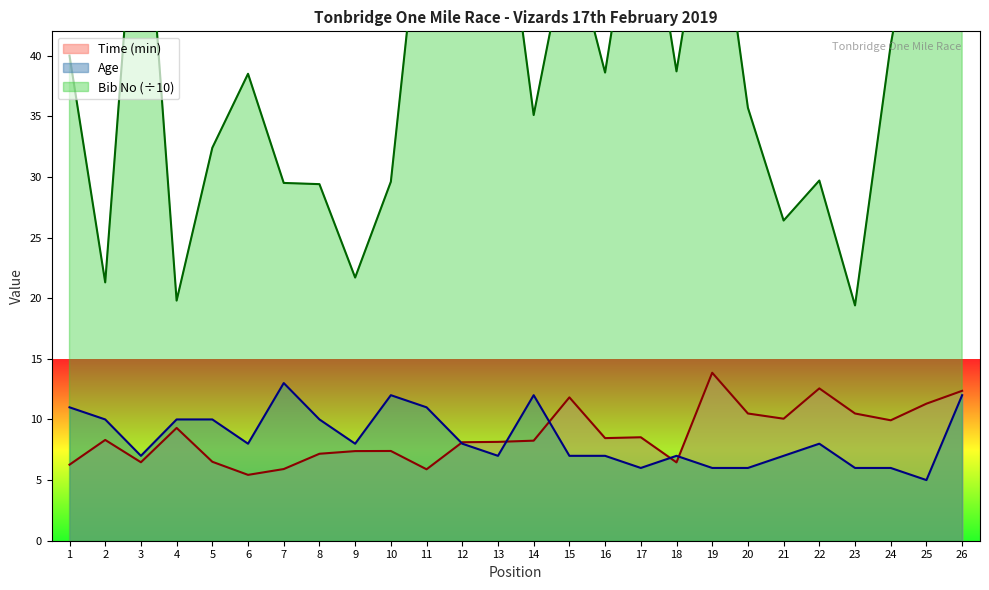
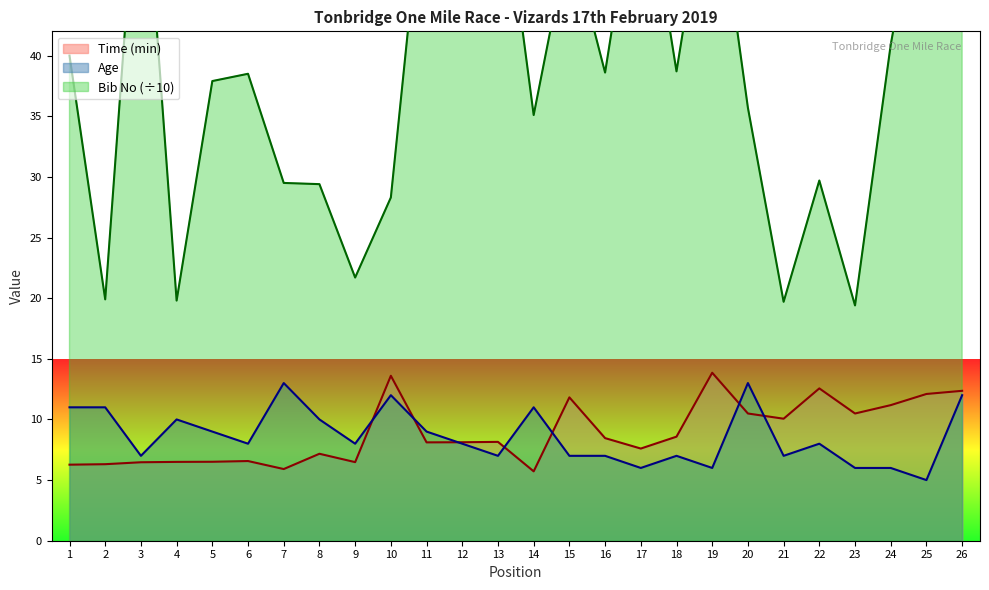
Time (min), 2: 8.3 -> 6.3
Age, 2: 10 -> 11
Bib No (÷10), 2: 21.3 -> 19.9
Time (min), 4: 9.3 -> 6.5
Age, 5: 10 -> 9
Bib No (÷10), 5: 32.4 -> 37.9
Time (min), 6: 5.4 -> 6.6
Time (min), 9: 7.4 -> 6.5
Time (min), 10: 7.4 -> 13.6
Bib No (÷10), 10: 29.6 -> 28.3
Time (min), 11: 5.9 -> 8.1
Age, 11: 11 -> 9
Time (min), 14: 8.3 -> 5.7
Age, 14: 12 -> 11
Time (min), 17: 8.5 -> 7.6
Time (min), 18: 6.5 -> 8.6
Age, 20: 6 -> 13
Bib No (÷10), 21: 26.4 -> 19.7
Time (min), 24: 9.9 -> 11.2
Time (min), 25: 11.3 -> 12.1
